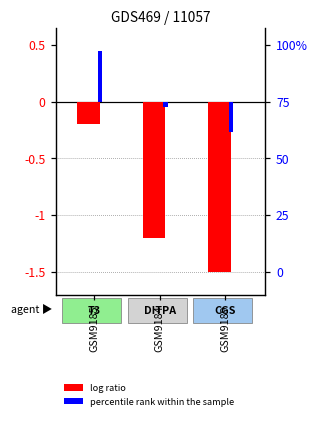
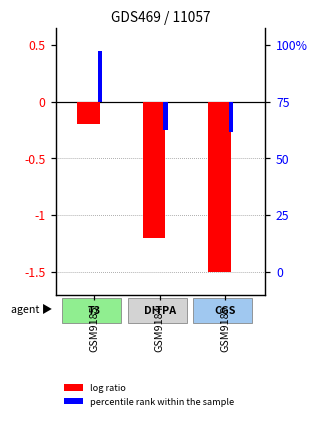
percentile rank within the sample, GSM9184: -0.05 -> -0.25
